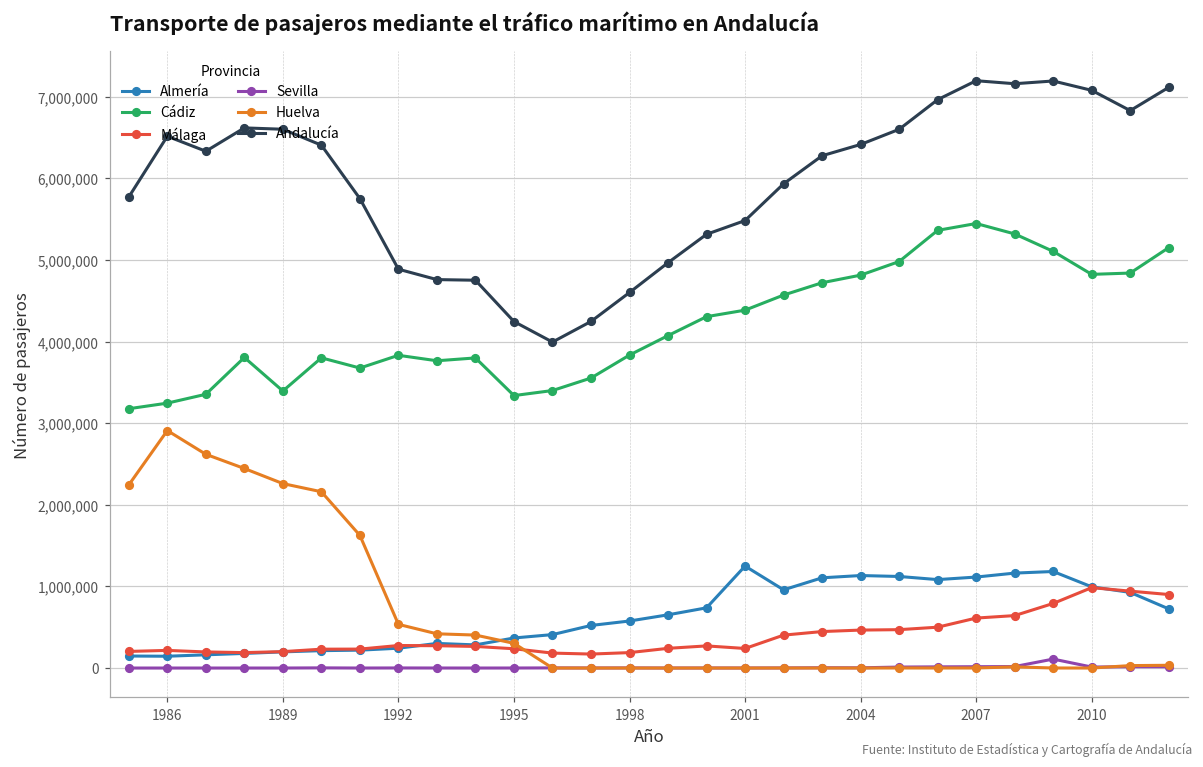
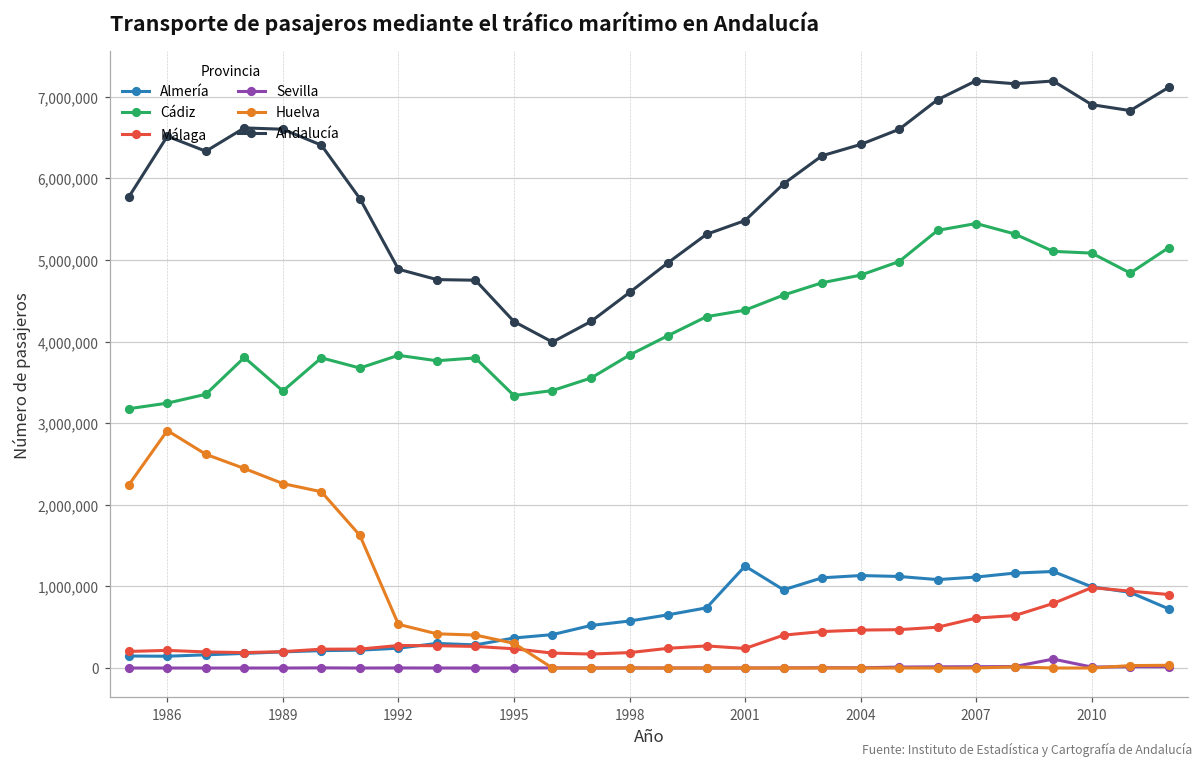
Cádiz, 2010: 4,800,000 -> 5,100,000
Andalucía, 2010: 7,100,000 -> 6,900,000
